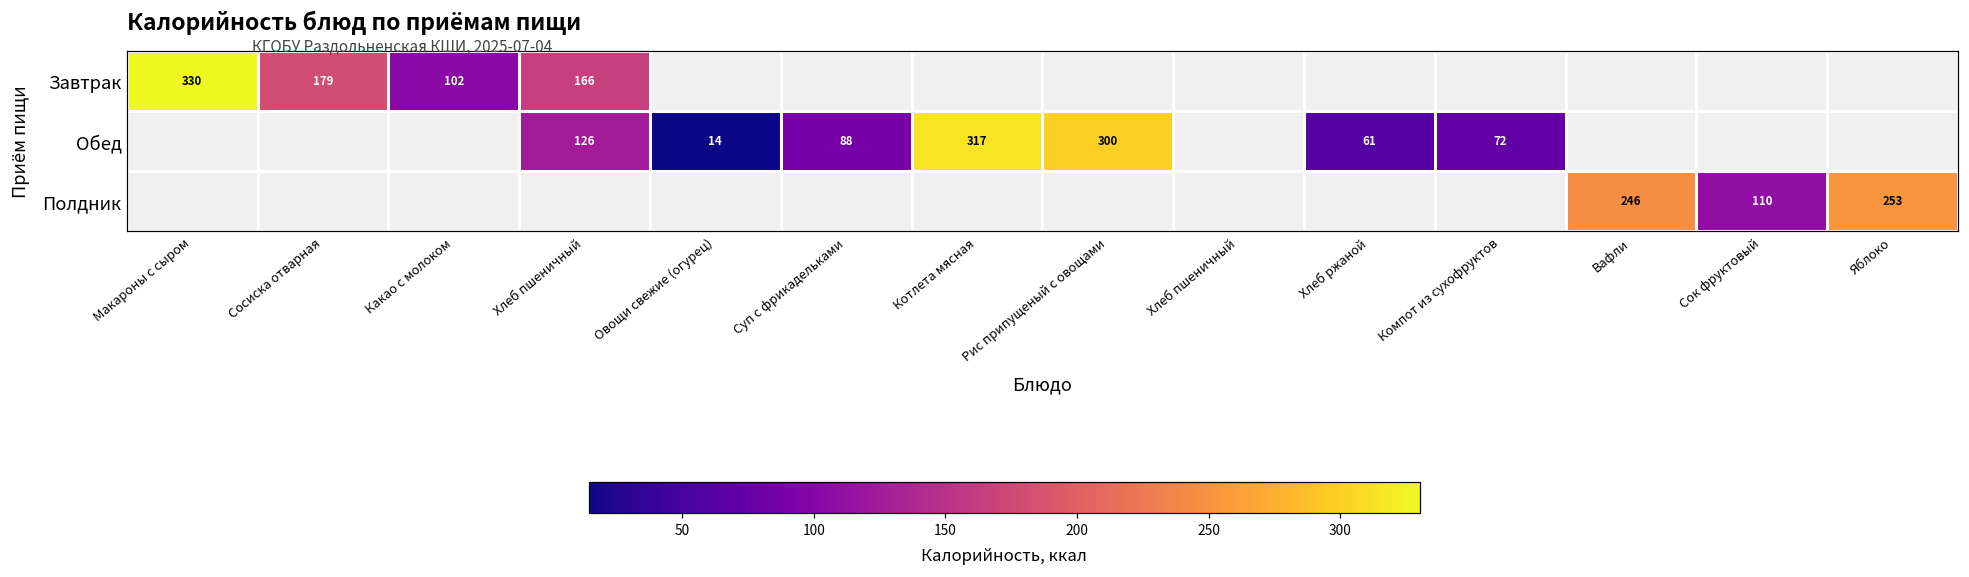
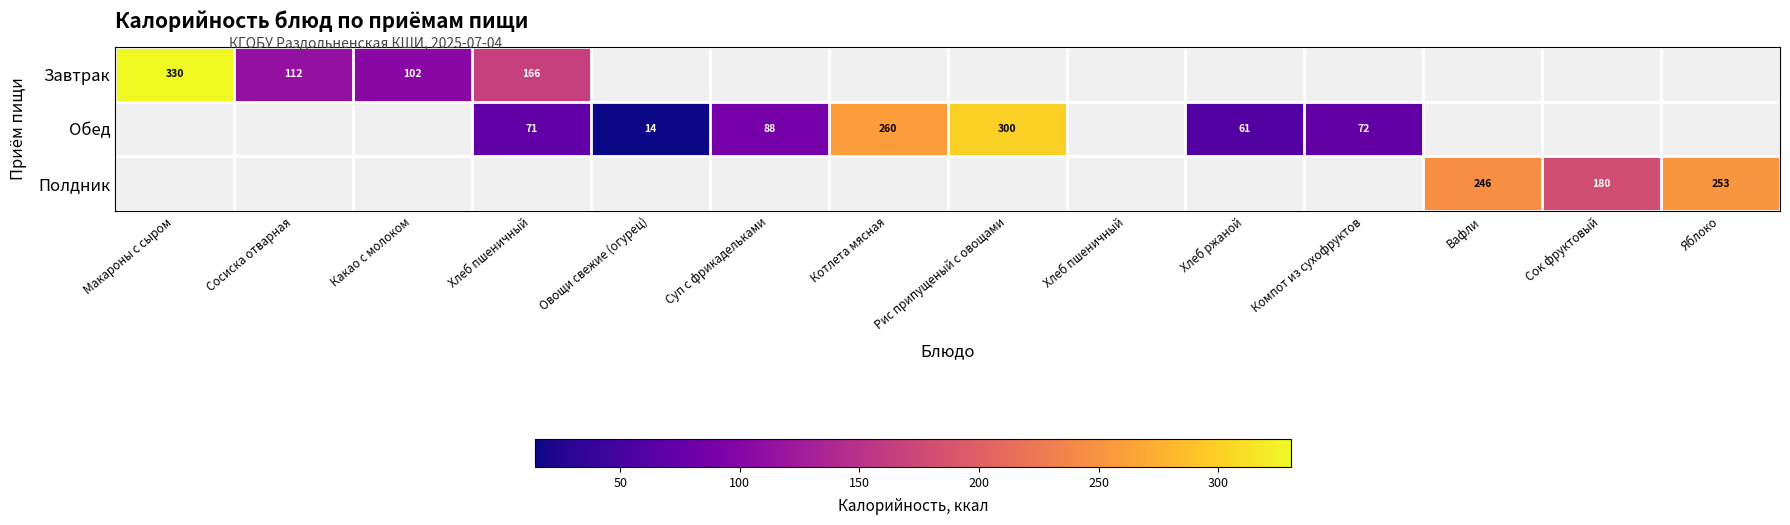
Завтрак, Сосиска отварная: 179 -> 112
Обед, Хлеб пшеничный: 126 -> 71
Обед, Котлета мясная: 317 -> 260
Полдник, Сок фруктовый: 110 -> 180
